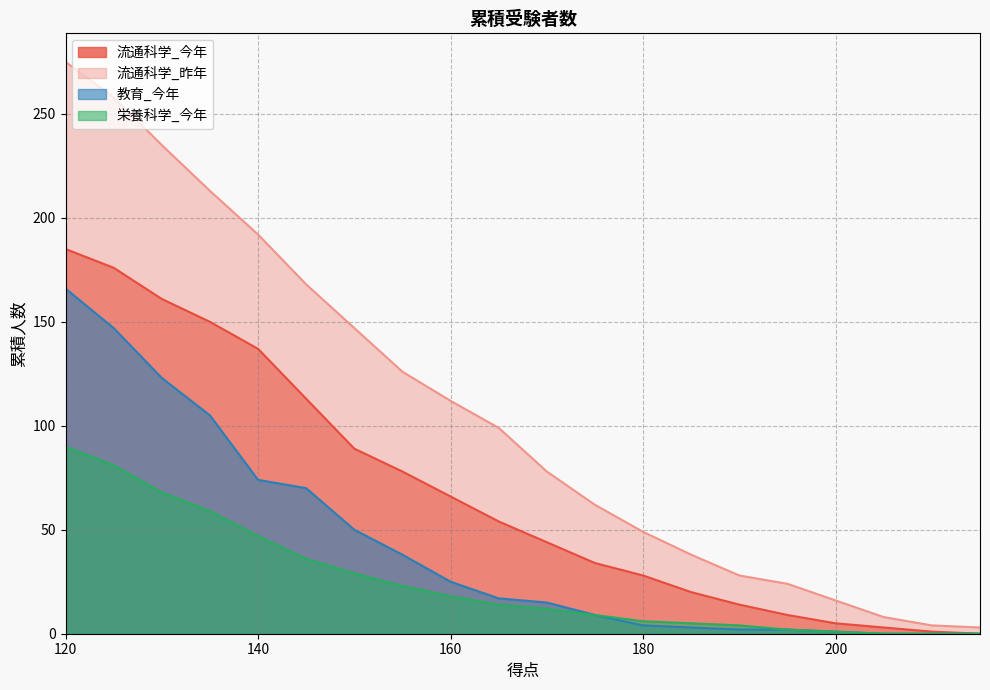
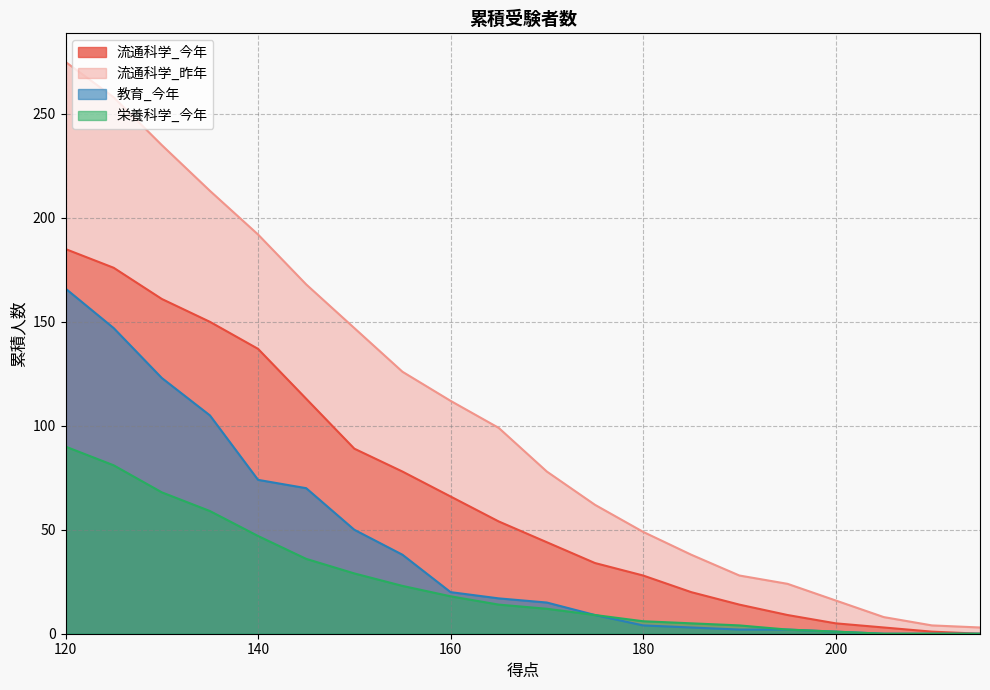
教育_今年, 160: 25 -> 20
